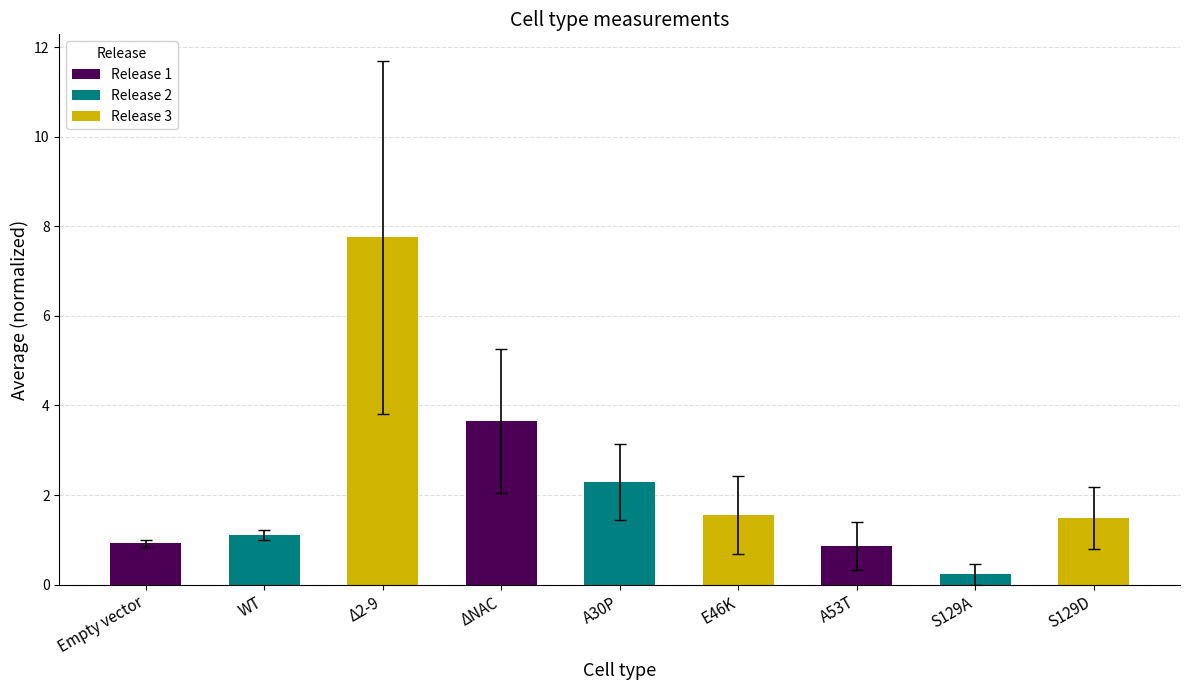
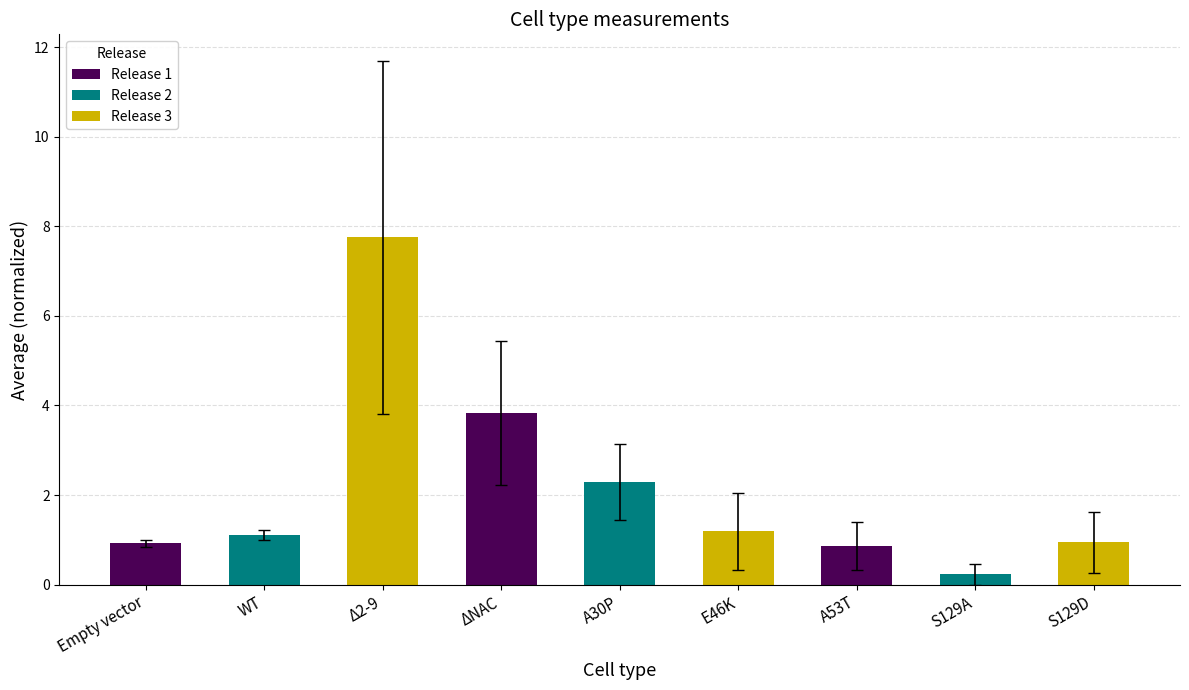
Release 1, ΔNAC: 3.6 -> 3.8
Release 3, E46K: 1.6 -> 1.2
Release 3, S129D: 1.5 -> 0.9
